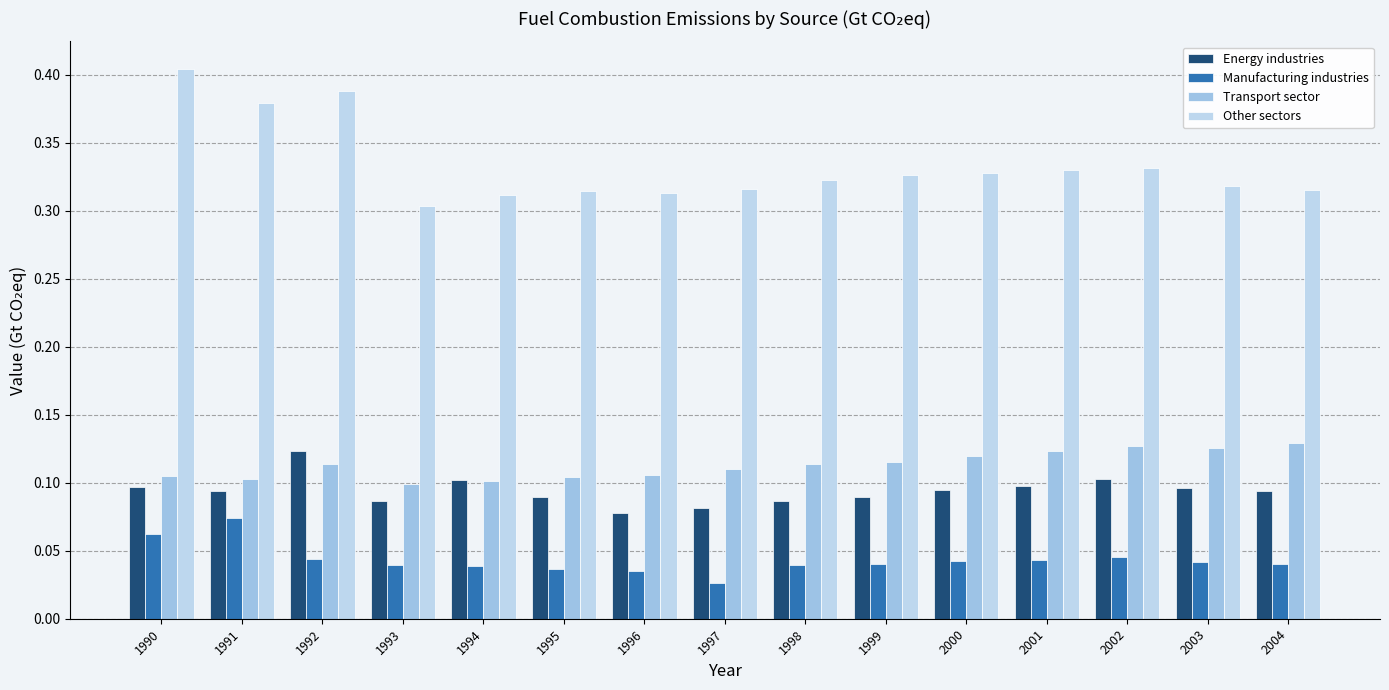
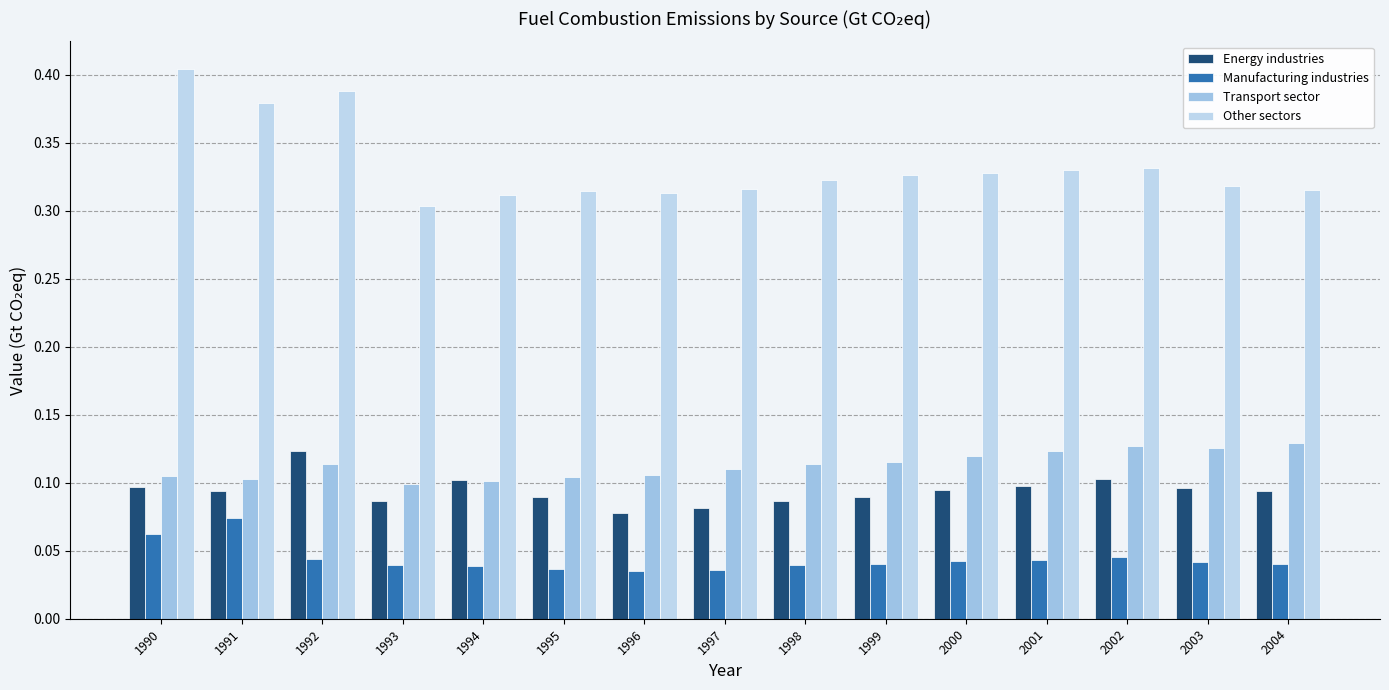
Manufacturing industries, 1997: 0.026 -> 0.036
